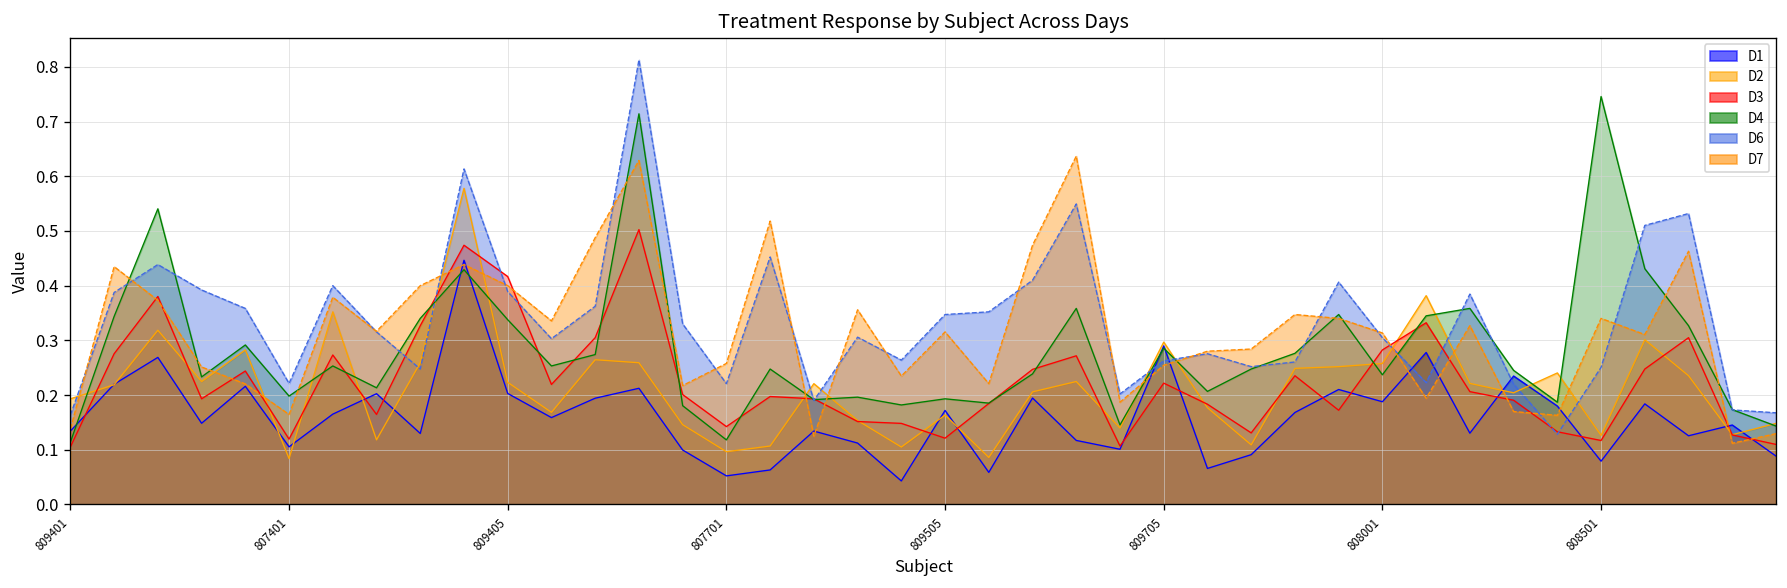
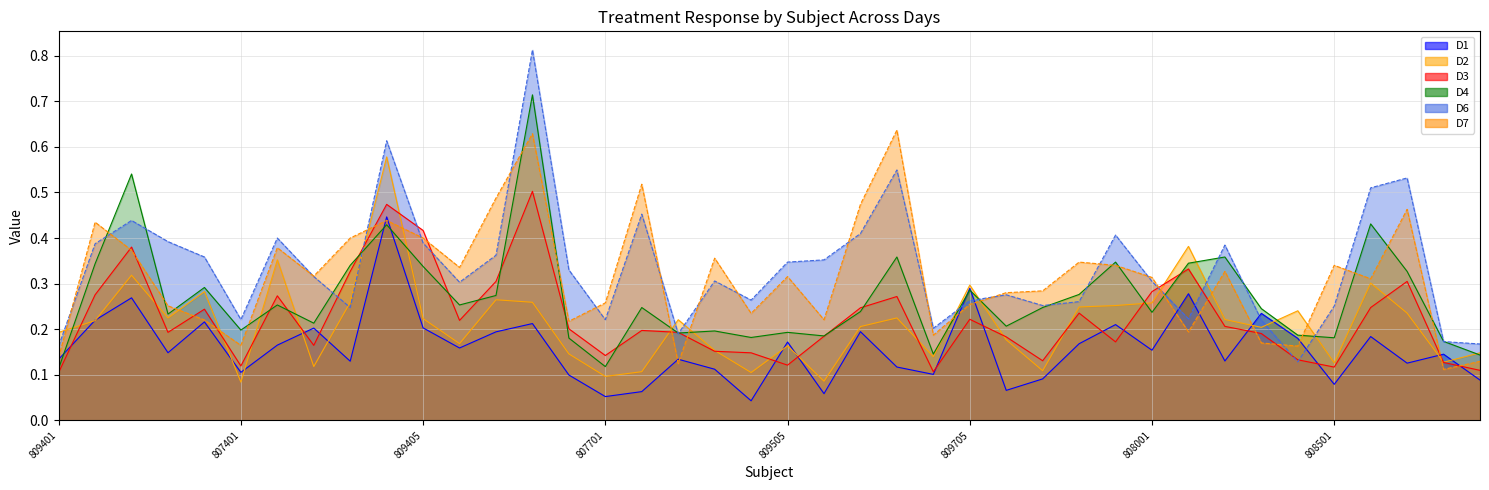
D1, 808001: 0.19 -> 0.15
D4, 808501: 0.75 -> 0.18
